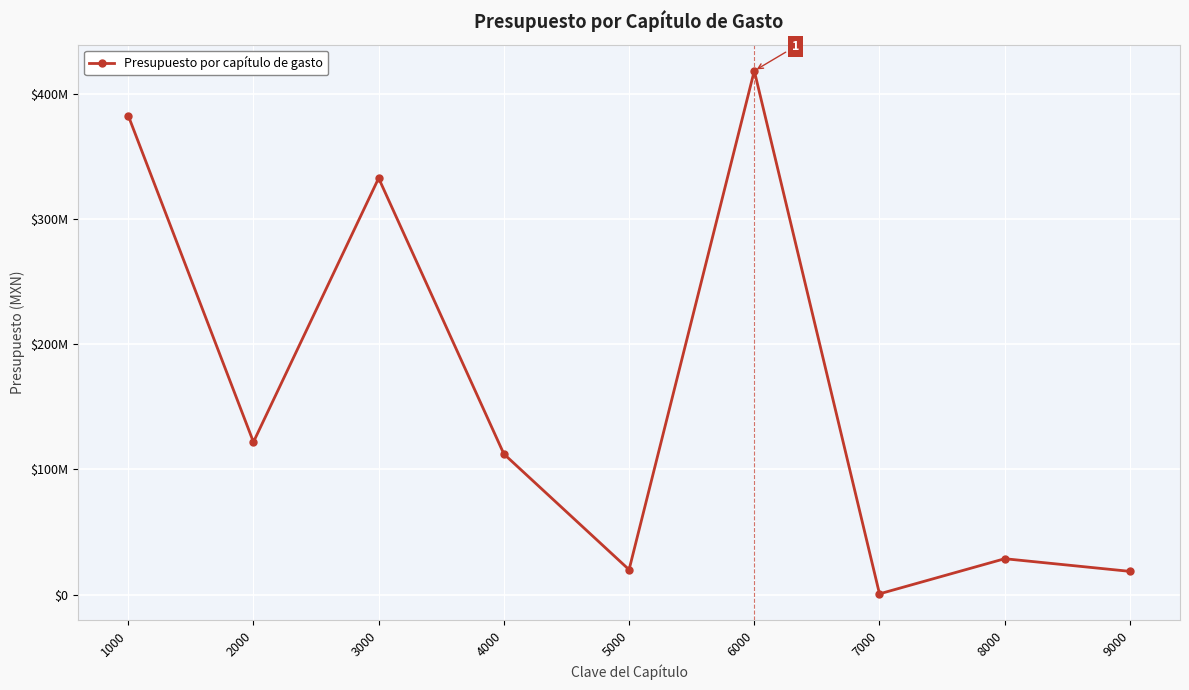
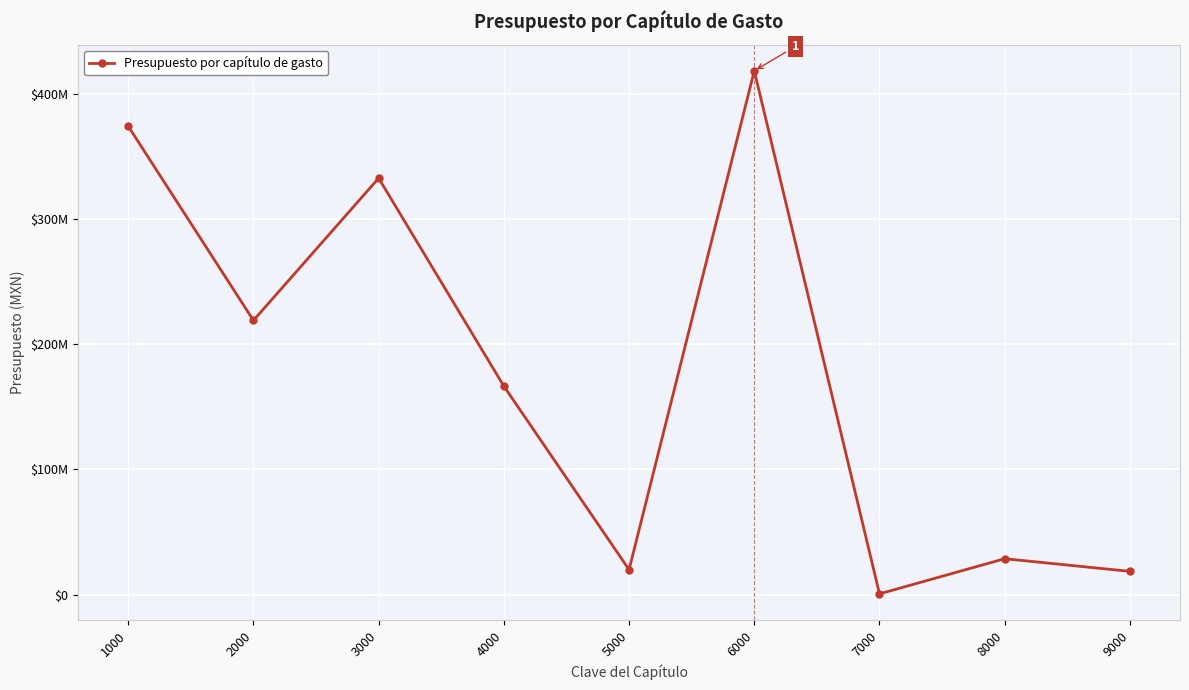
1000: $383000000 -> $374000000
2000: $122000000 -> $219000000
4000: $112000000 -> $167000000
